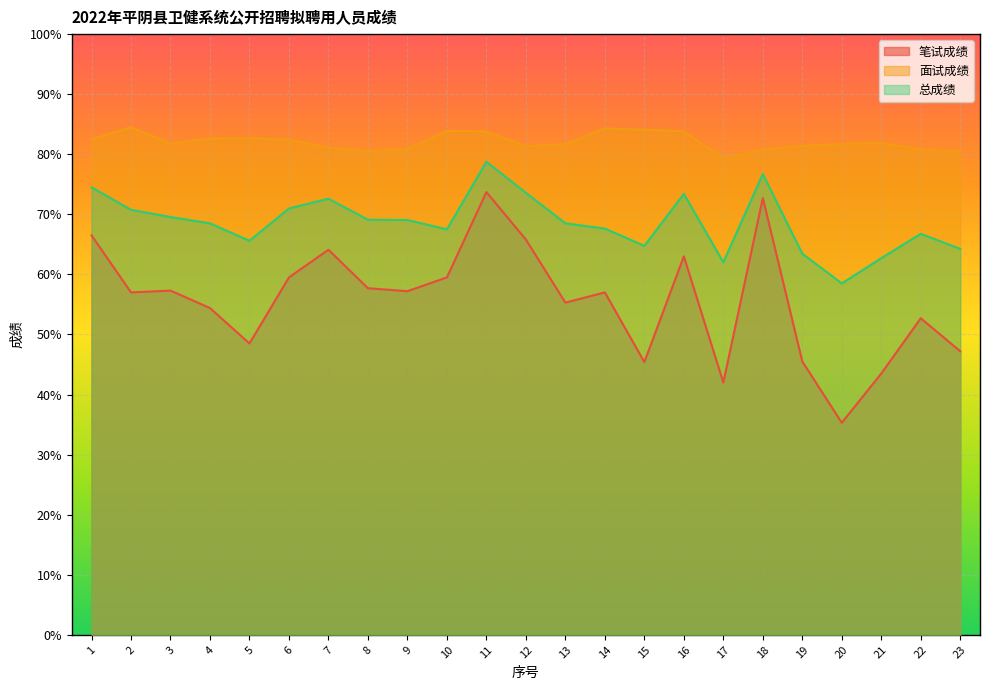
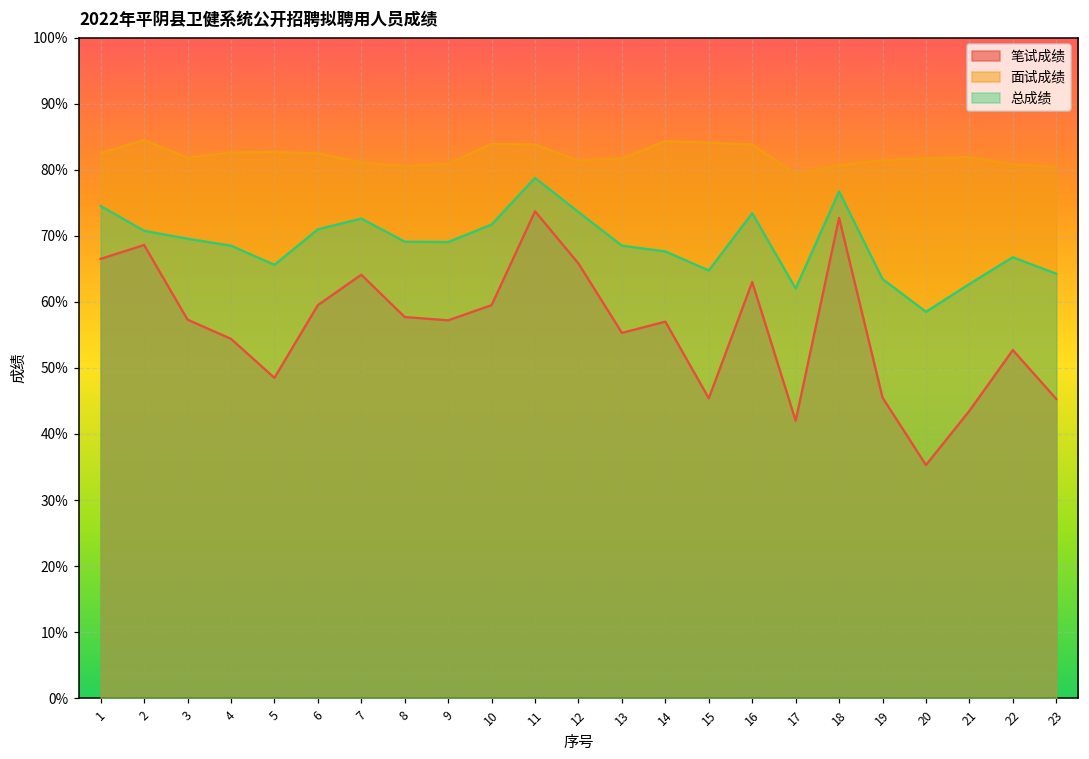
笔试成绩, 2: 57% -> 69%
总成绩, 10: 68% -> 72%
笔试成绩, 23: 47% -> 45%
